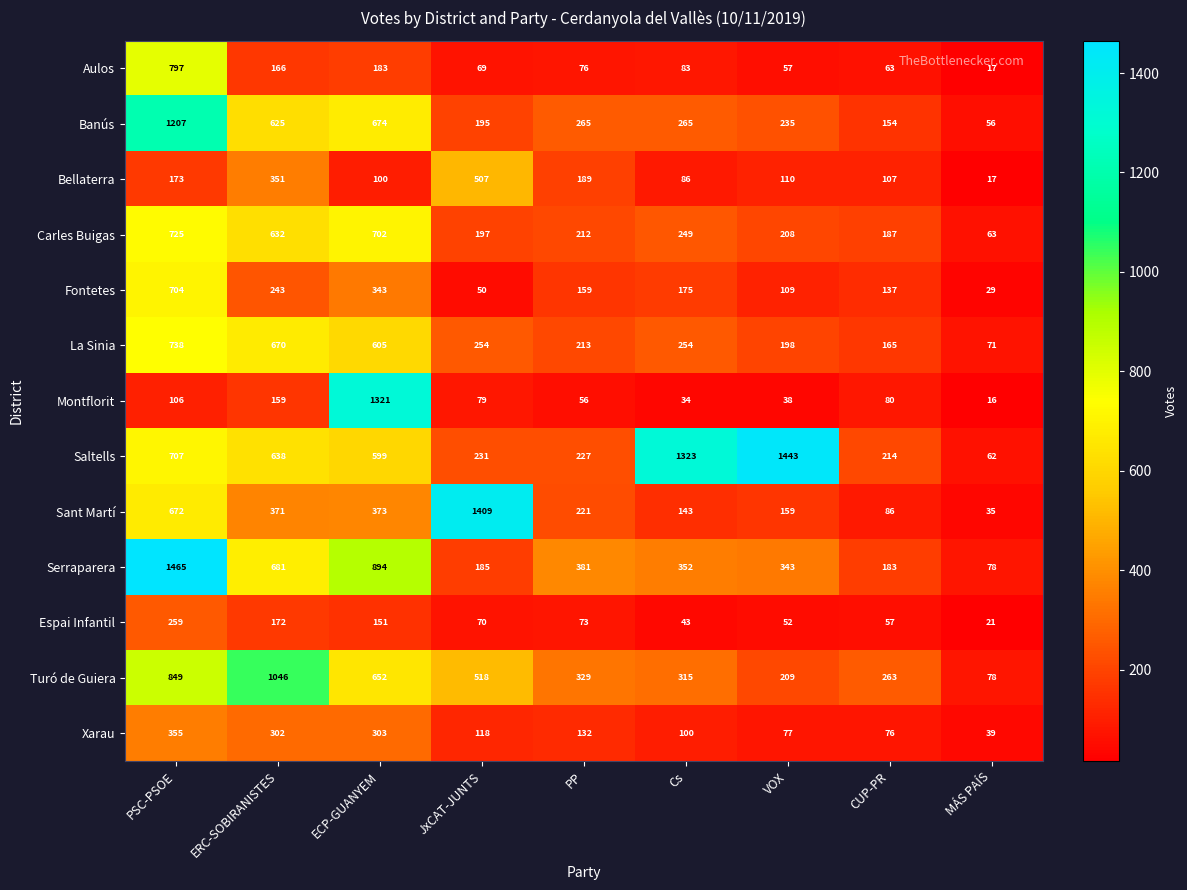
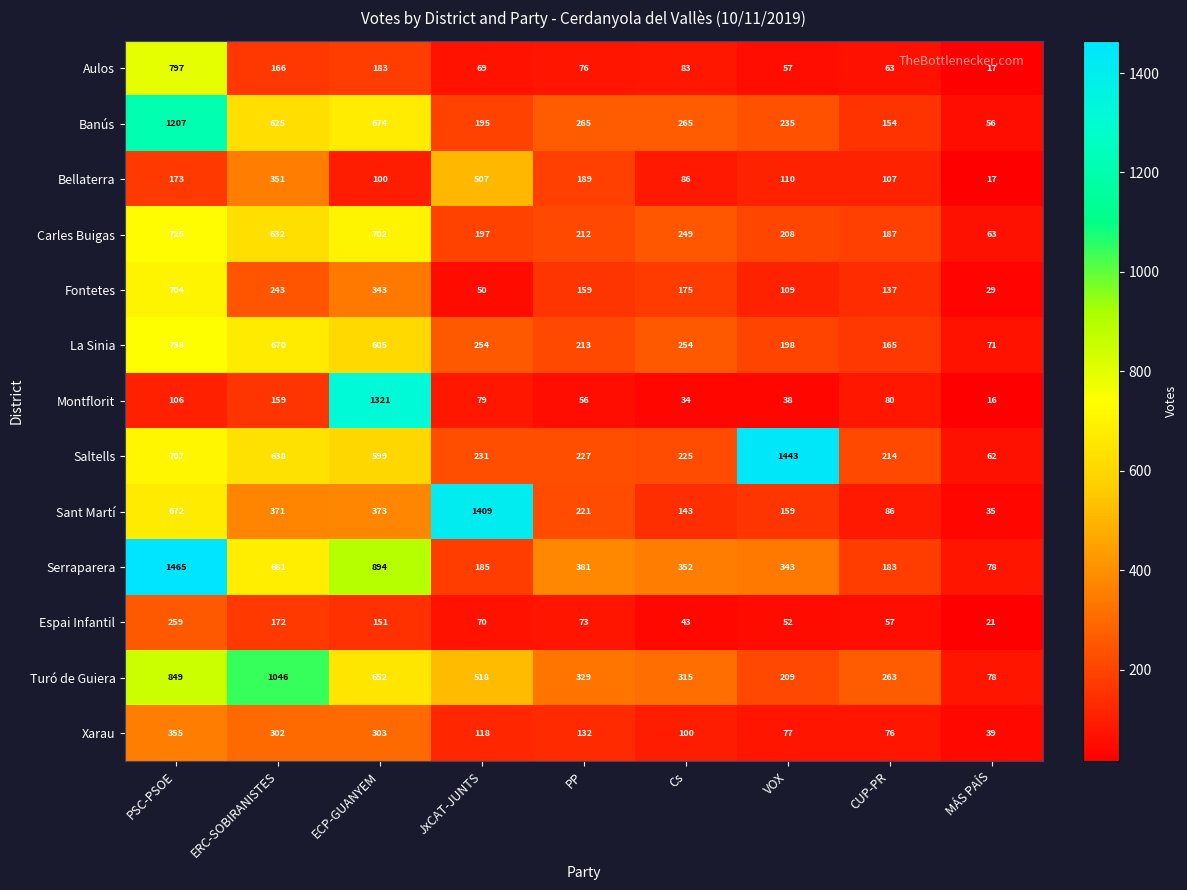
Saltells, Cs: 1323 -> 225
